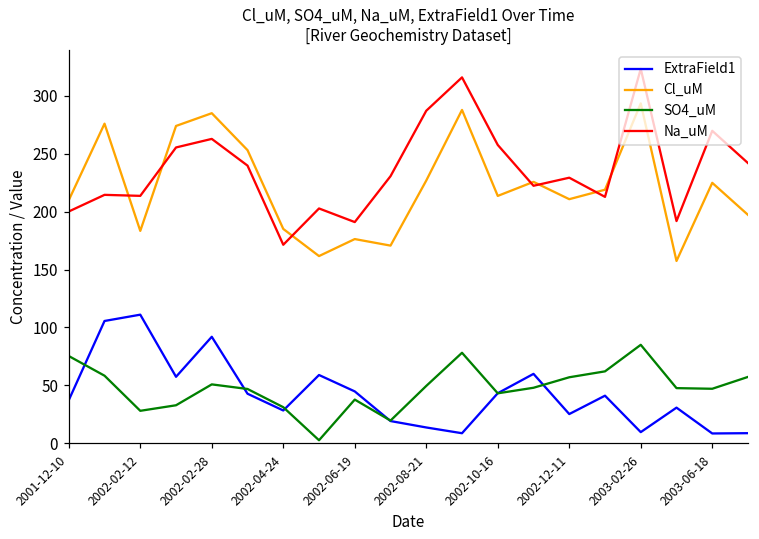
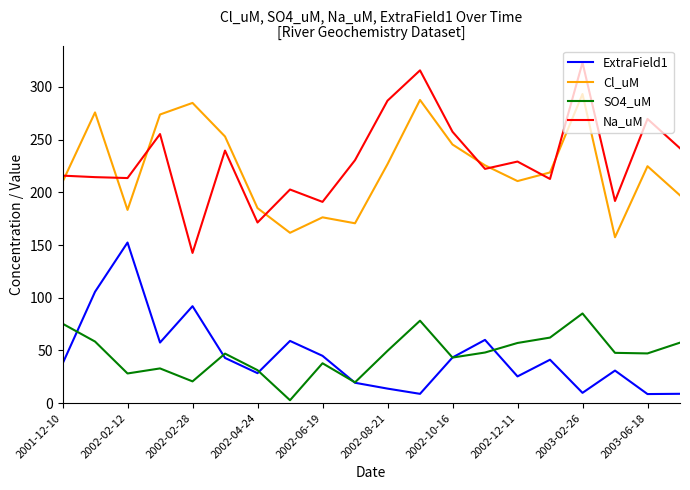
Na_uM, 2001-12-10: 200 -> 216
ExtraField1, 2002-02-12: 111 -> 152
SO4_uM, 2002-02-28: 51 -> 21
Na_uM, 2002-02-28: 263 -> 143
Cl_uM, 2002-10-16: 214 -> 245
